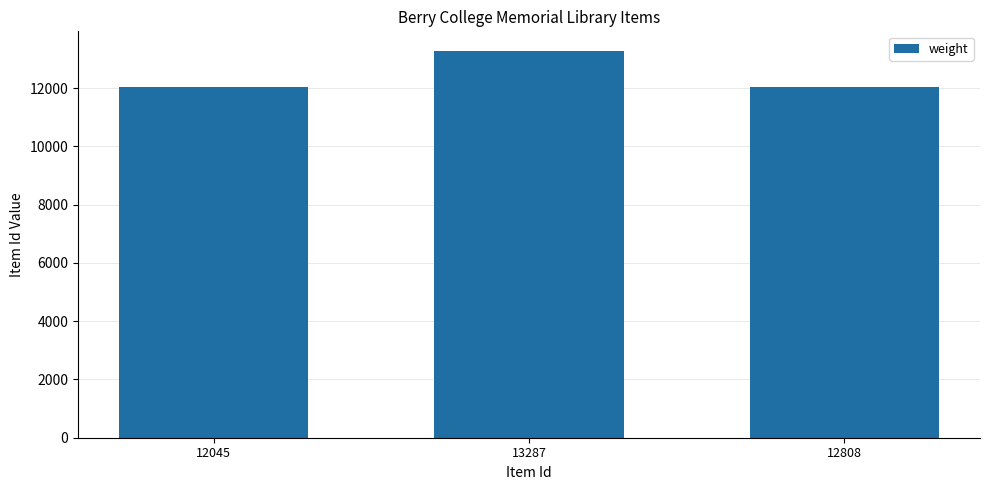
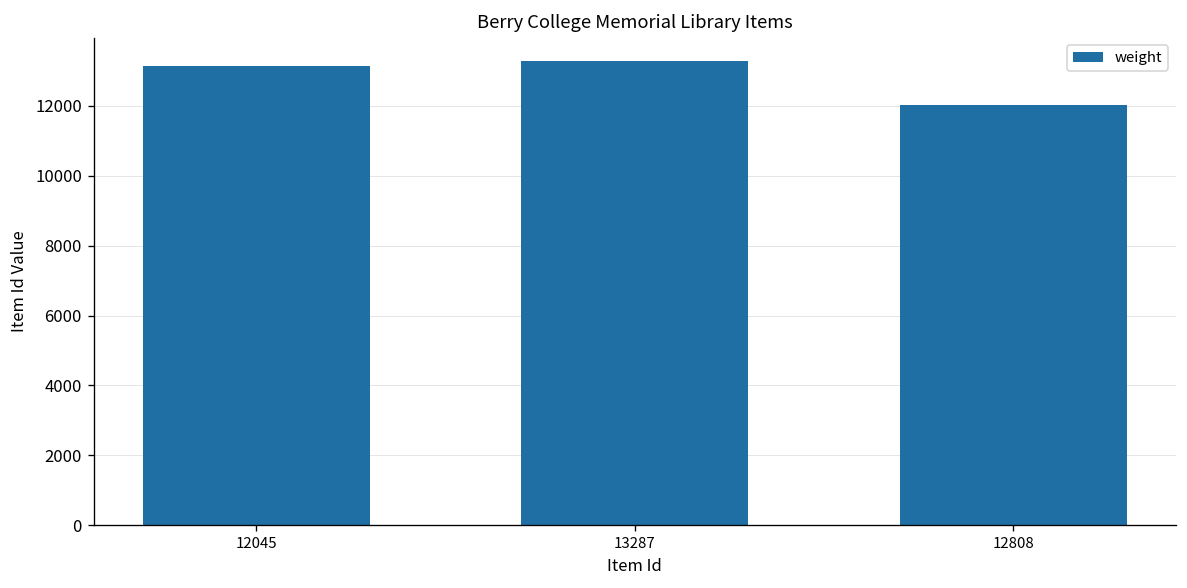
12045: 12000 -> 13100
